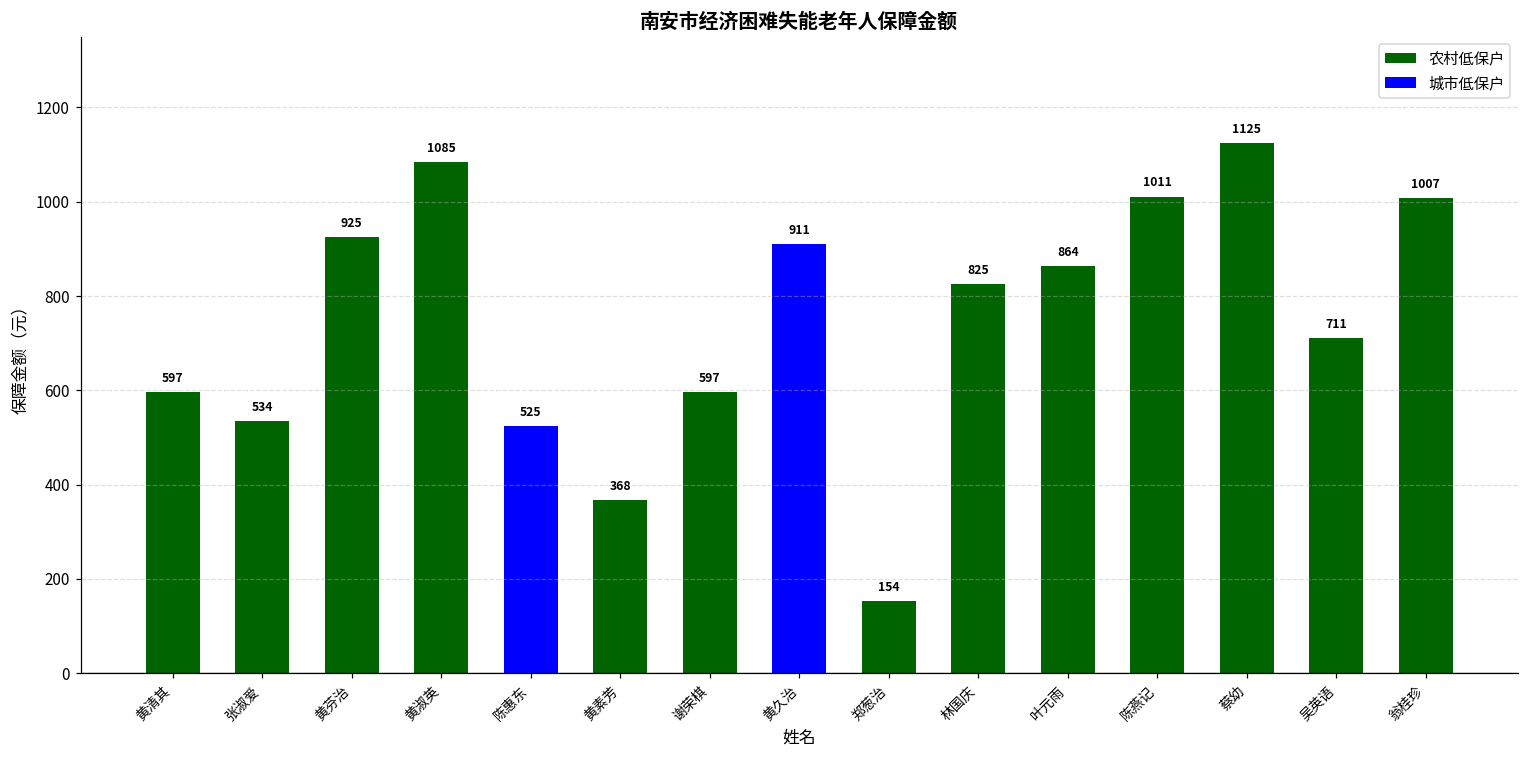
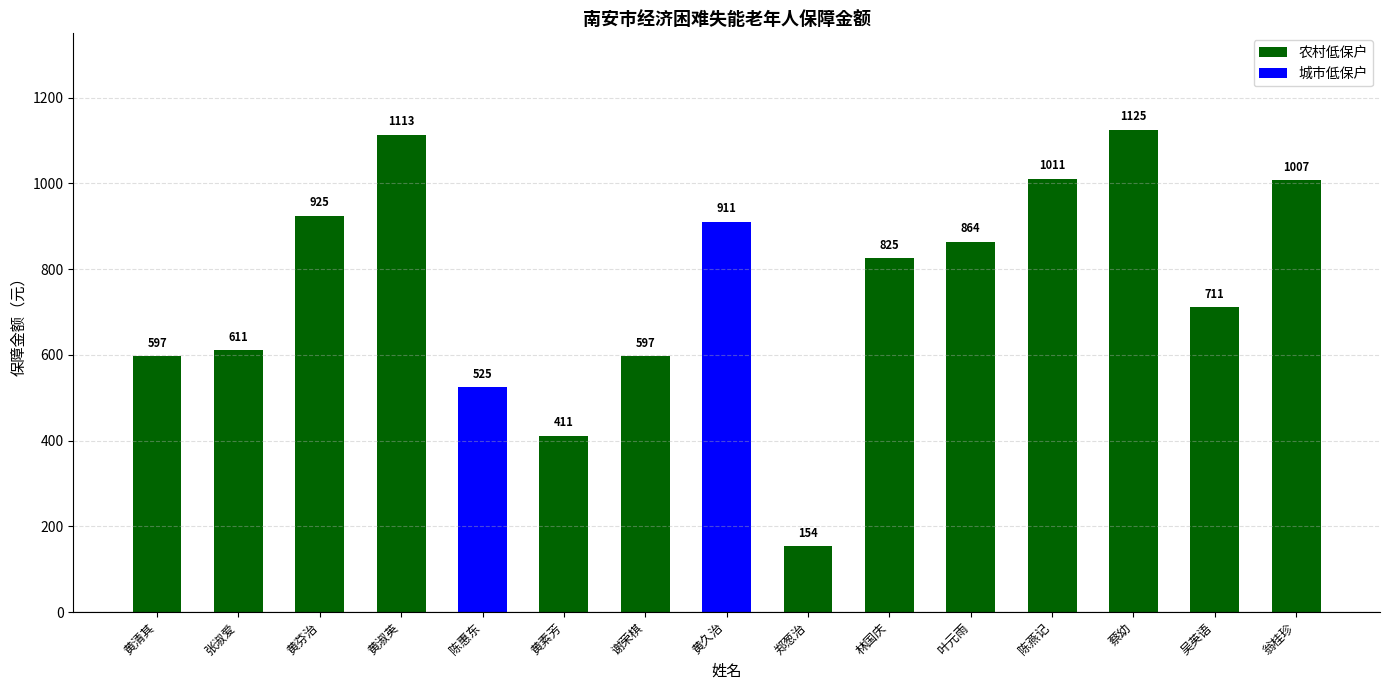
张淑爱: 534 -> 611
黄淑英: 1085 -> 1113
黄素芳: 368 -> 411
